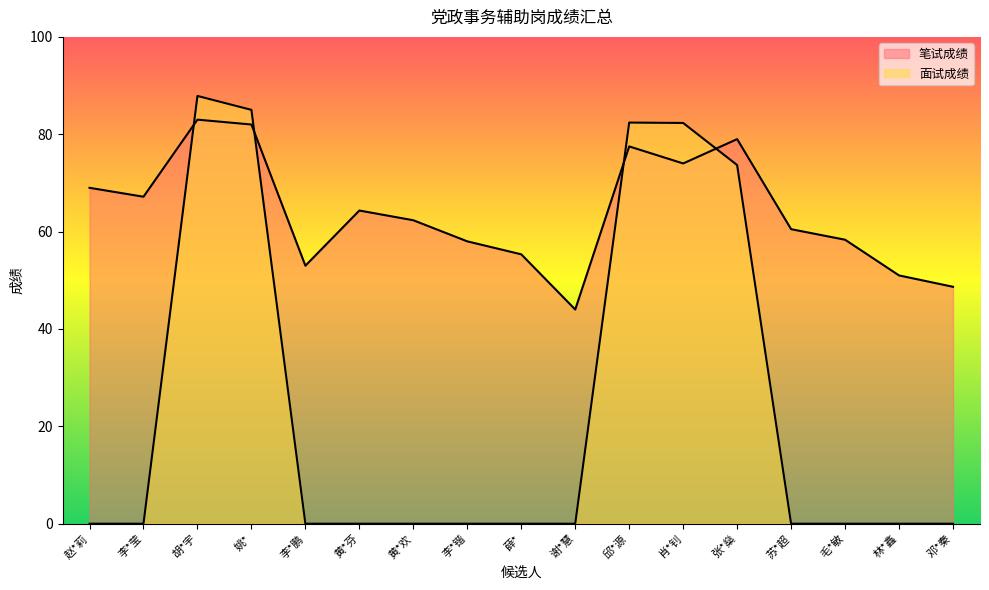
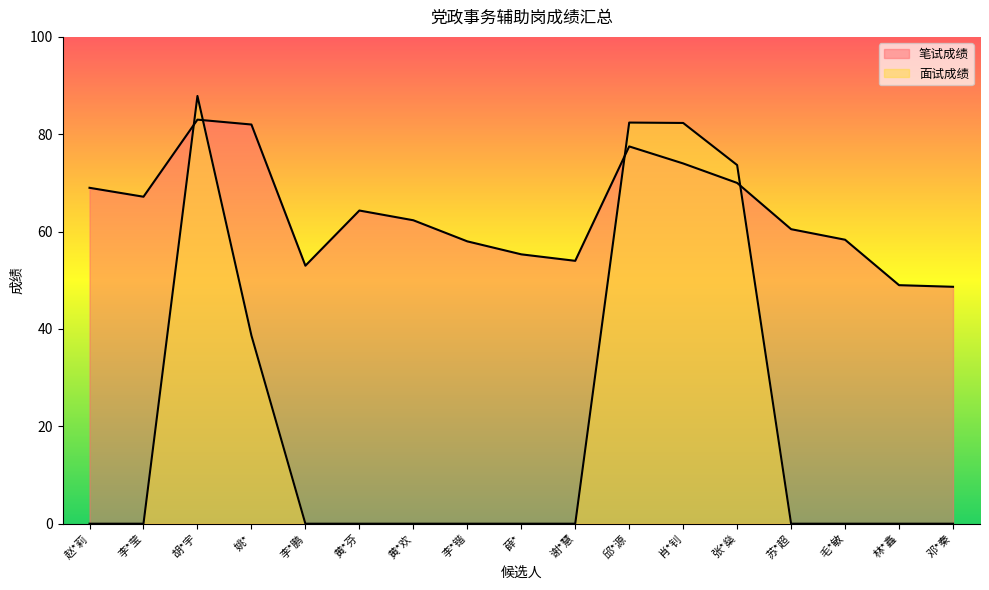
面试成绩, 姚*: 85 -> 39
笔试成绩, 谢*慧: 44 -> 54
笔试成绩, 张*燊: 79 -> 70
笔试成绩, 林*鑫: 51 -> 49
